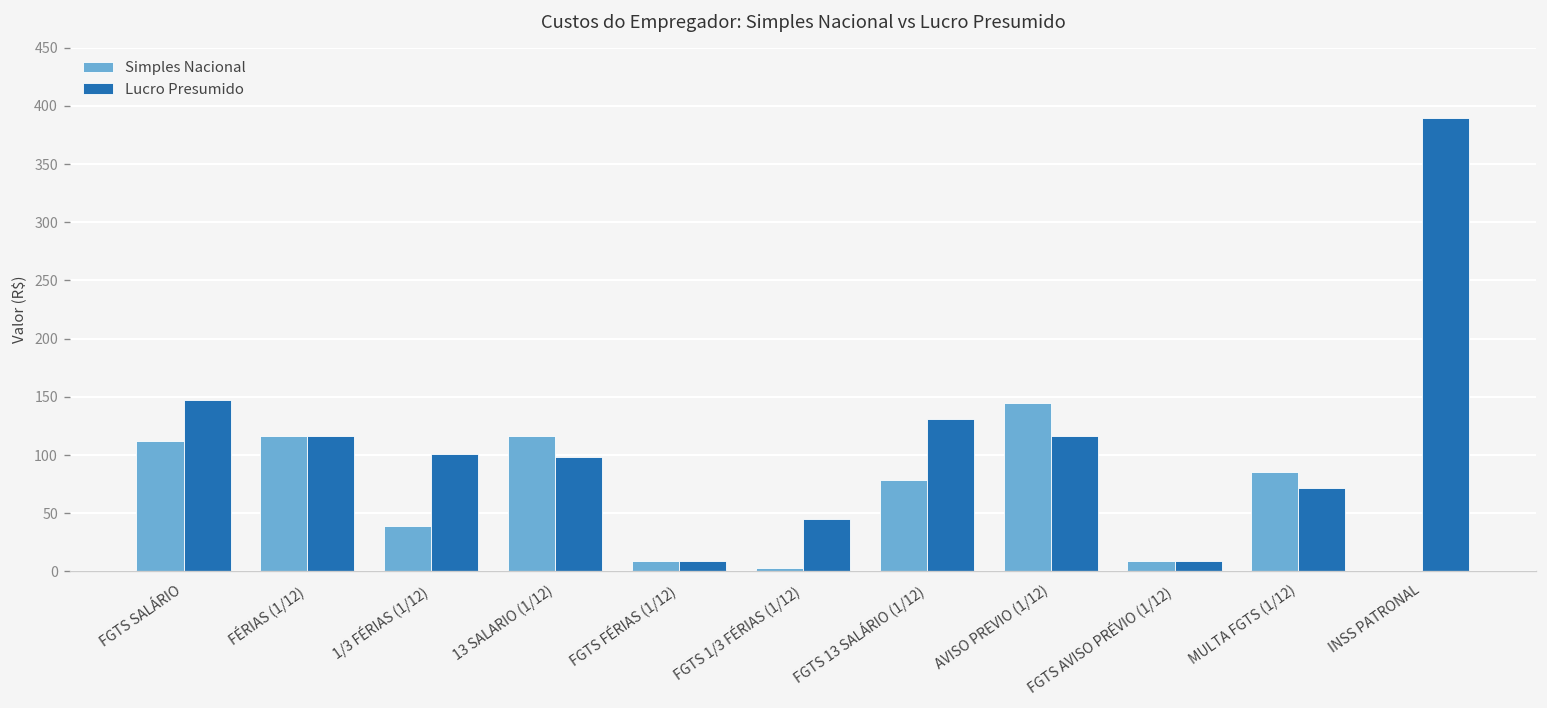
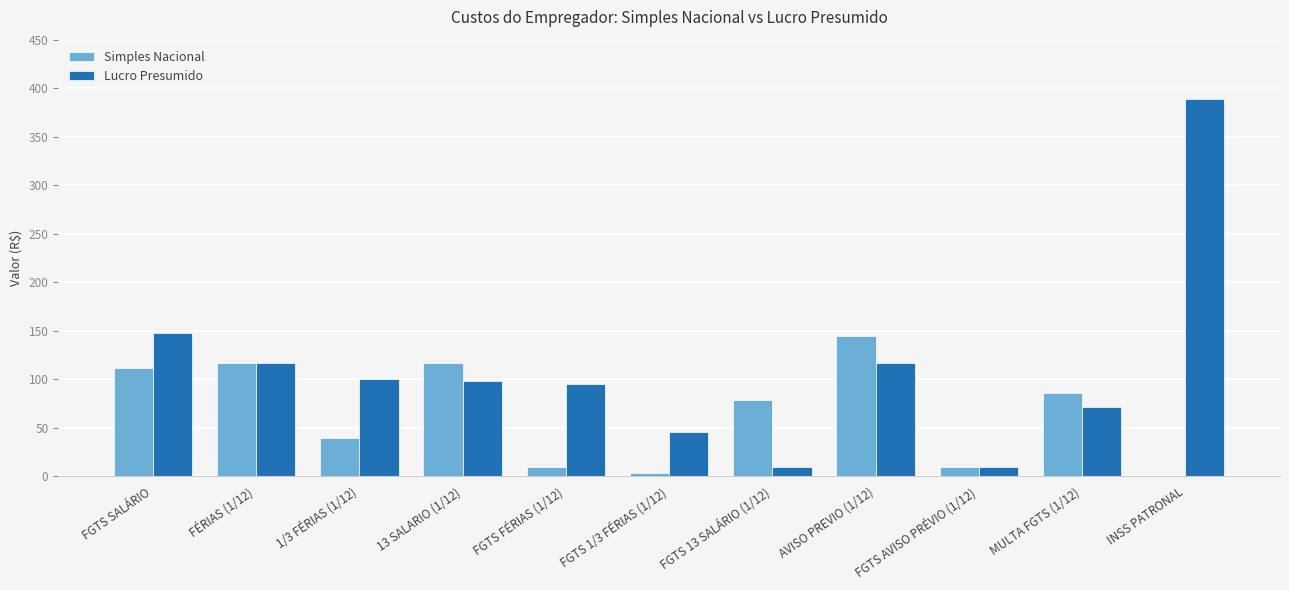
Lucro Presumido, FGTS FÉRIAS (1/12): 10 -> 90
Lucro Presumido, FGTS 13 SALÁRIO (1/12): 130 -> 10
